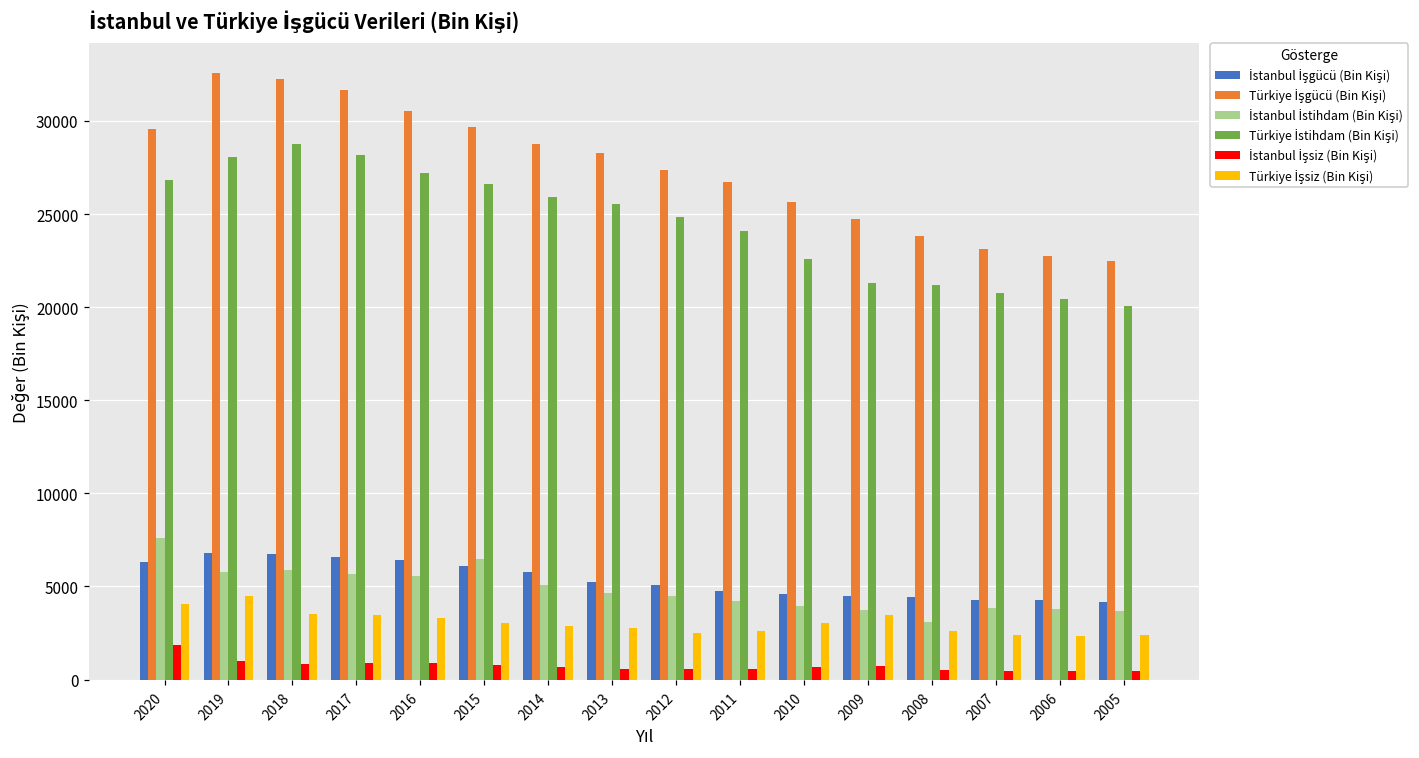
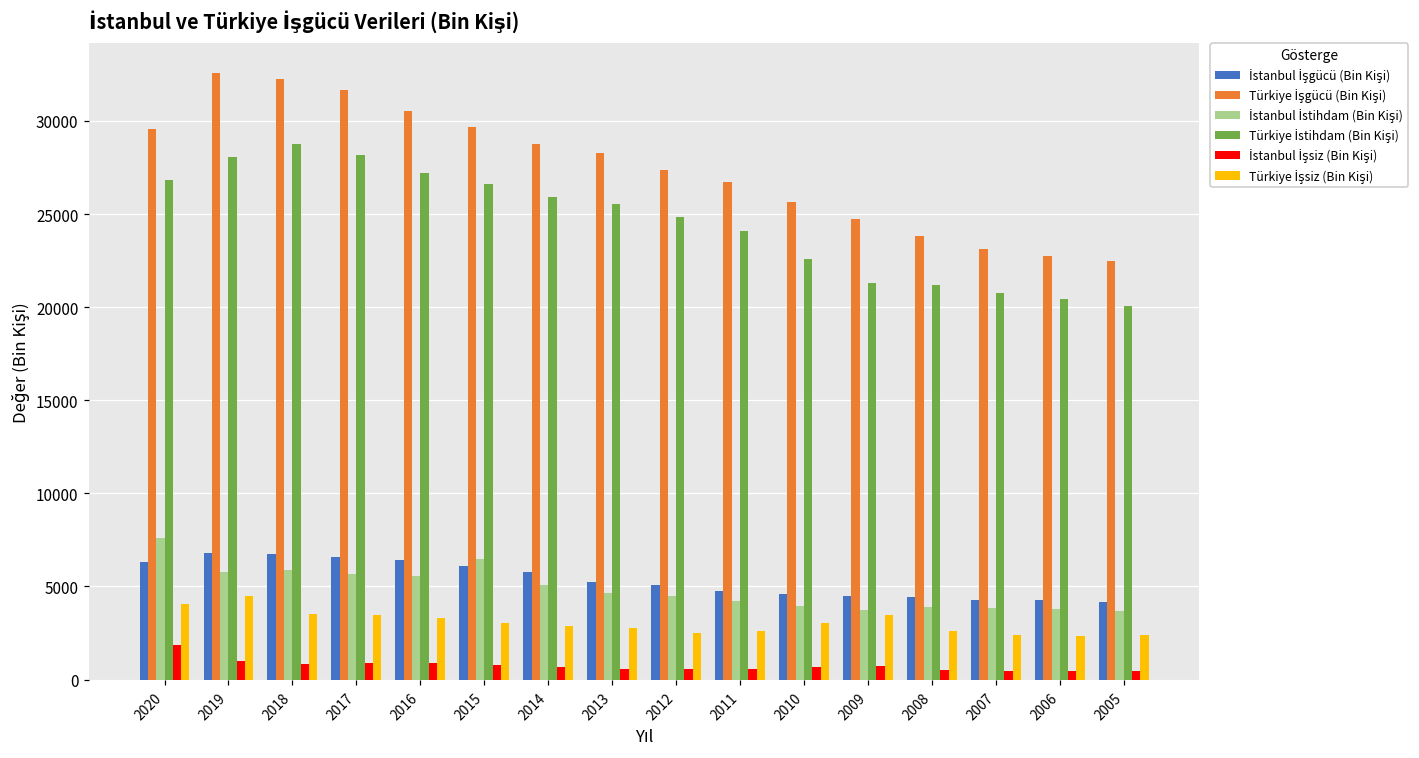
İstanbul İstihdam (Bin Kişi), 2008: 3100 -> 3900
